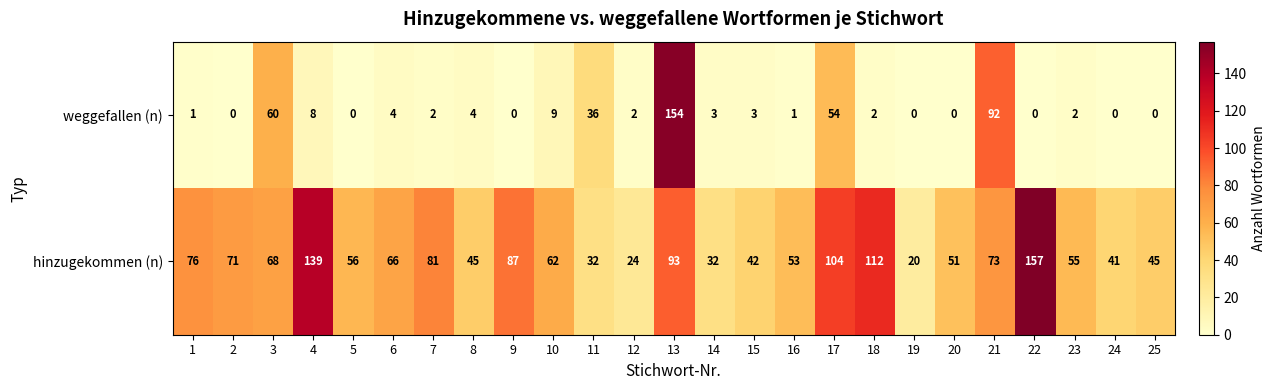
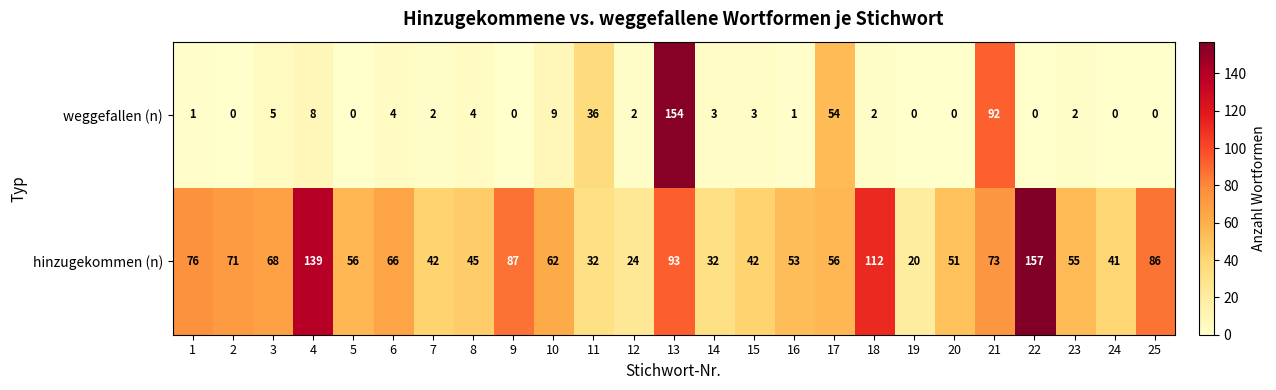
weggefallen (n), 3: 60 -> 5
hinzugekommen (n), 7: 81 -> 42
hinzugekommen (n), 17: 104 -> 56
hinzugekommen (n), 25: 45 -> 86
